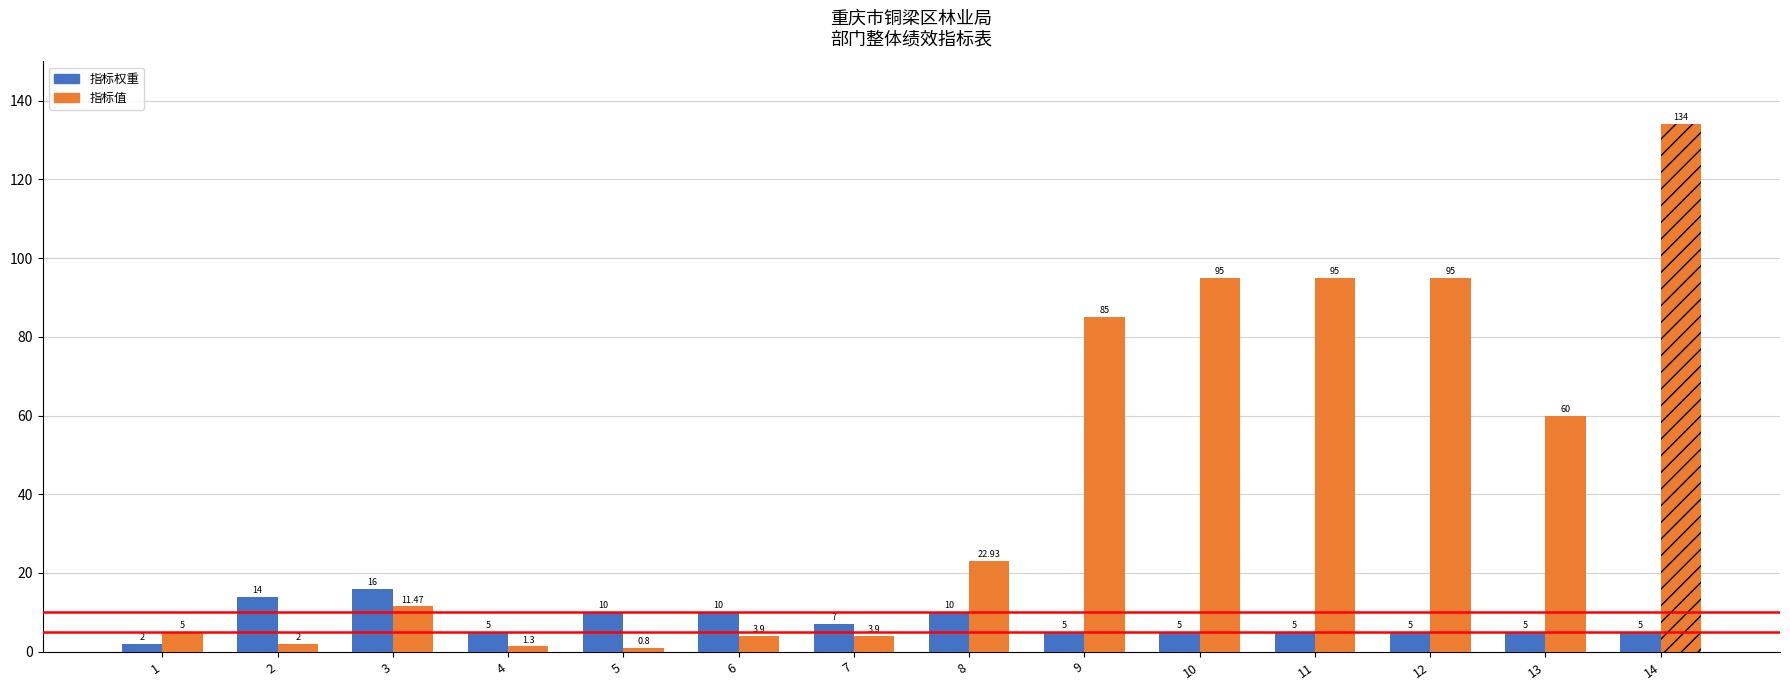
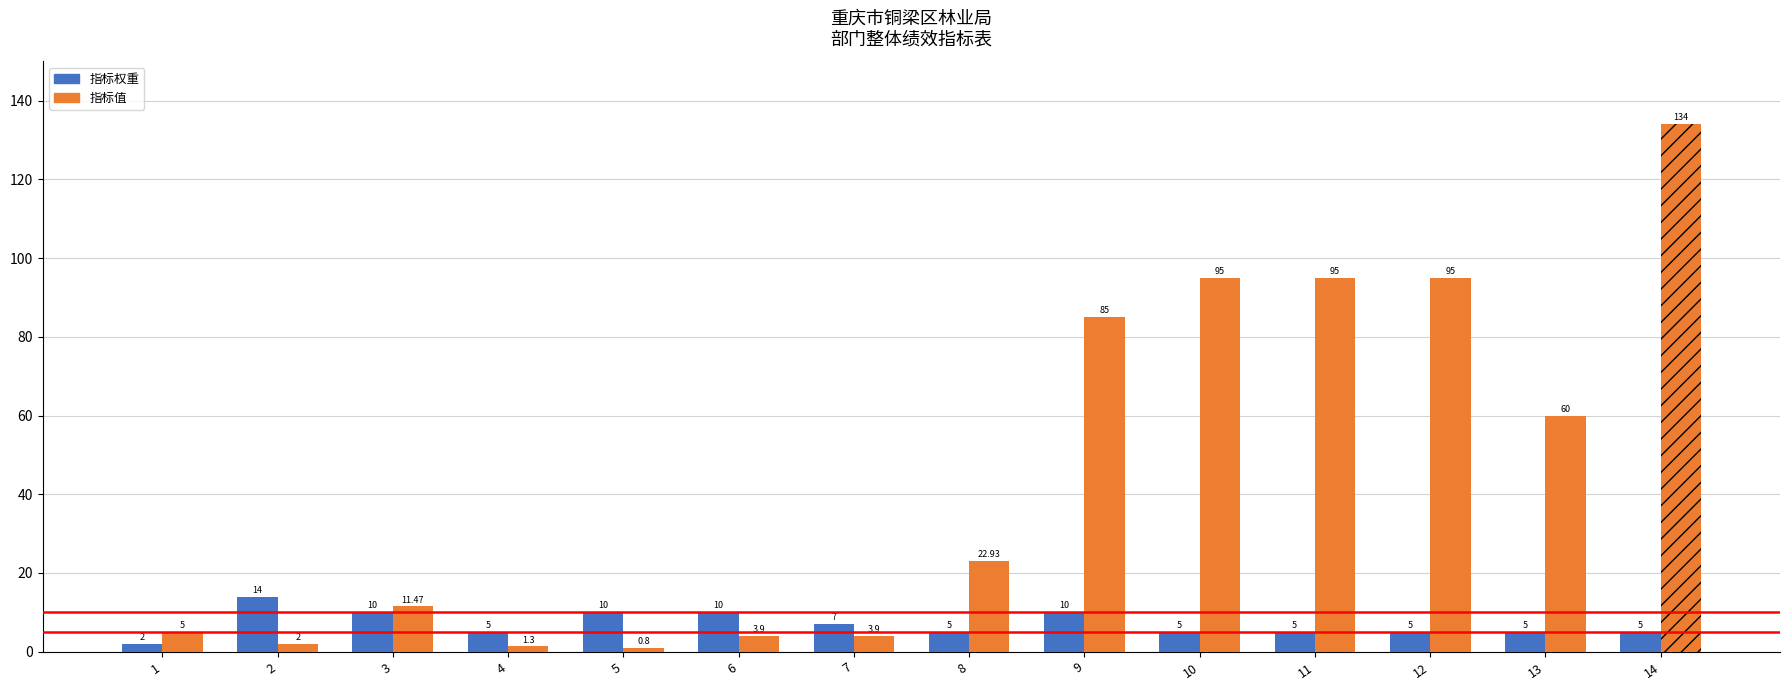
指标权重, 3: 16 -> 10
指标权重, 8: 10 -> 5
指标权重, 9: 5 -> 10
